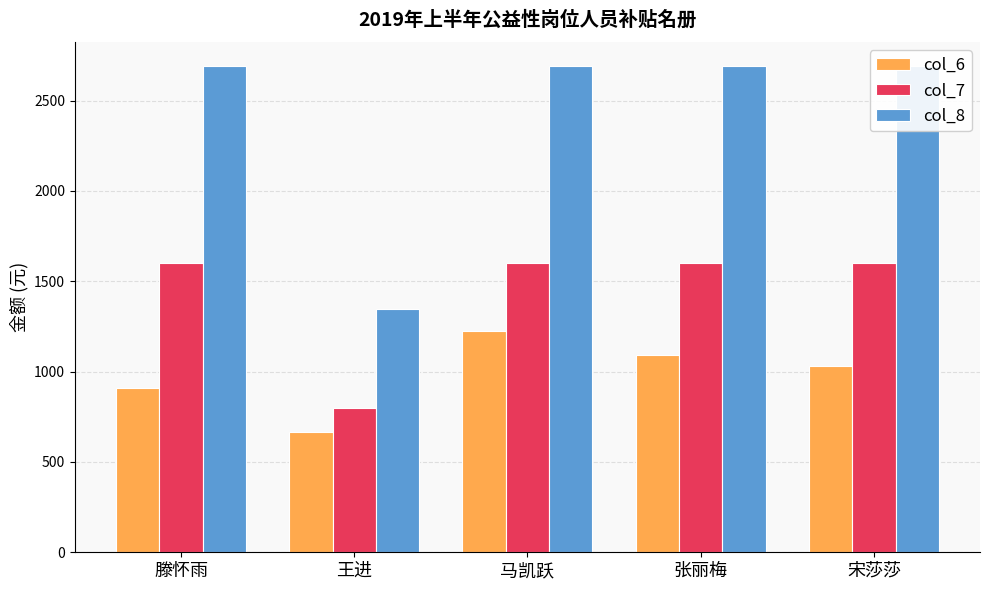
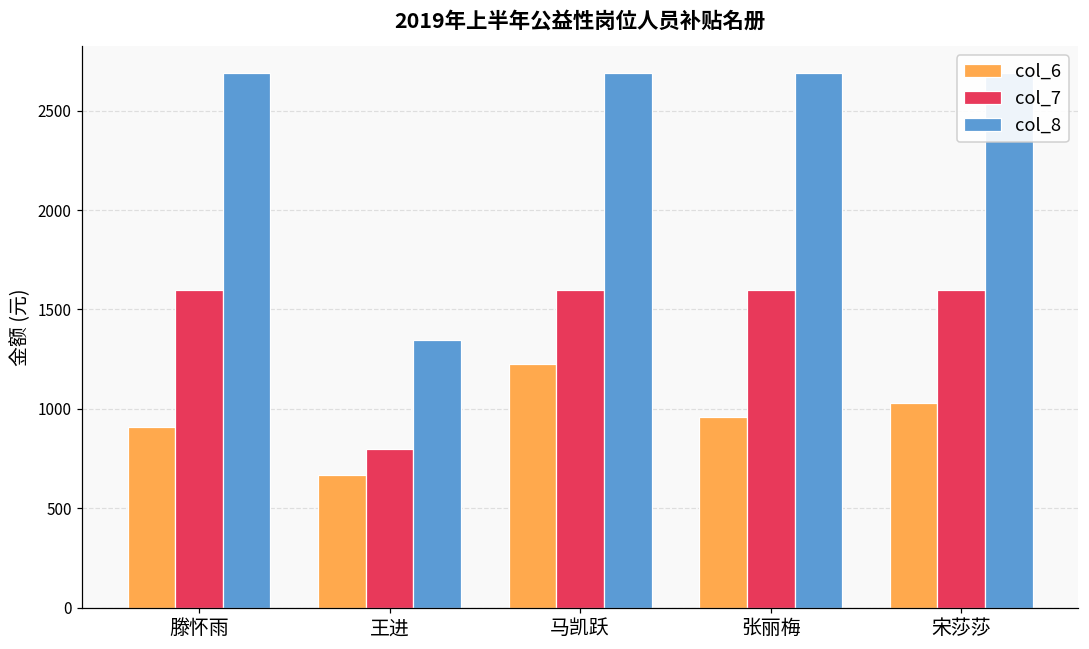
col_6, 张丽梅: 1090 -> 960
